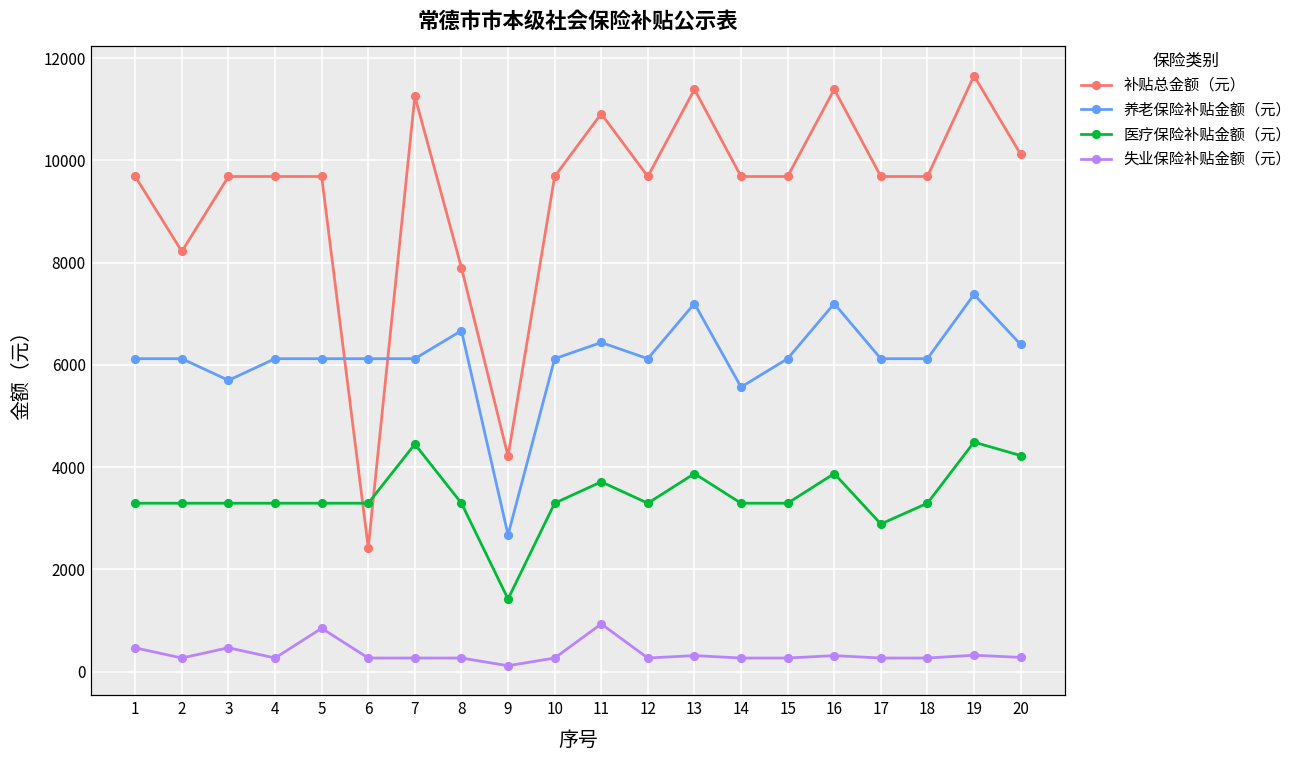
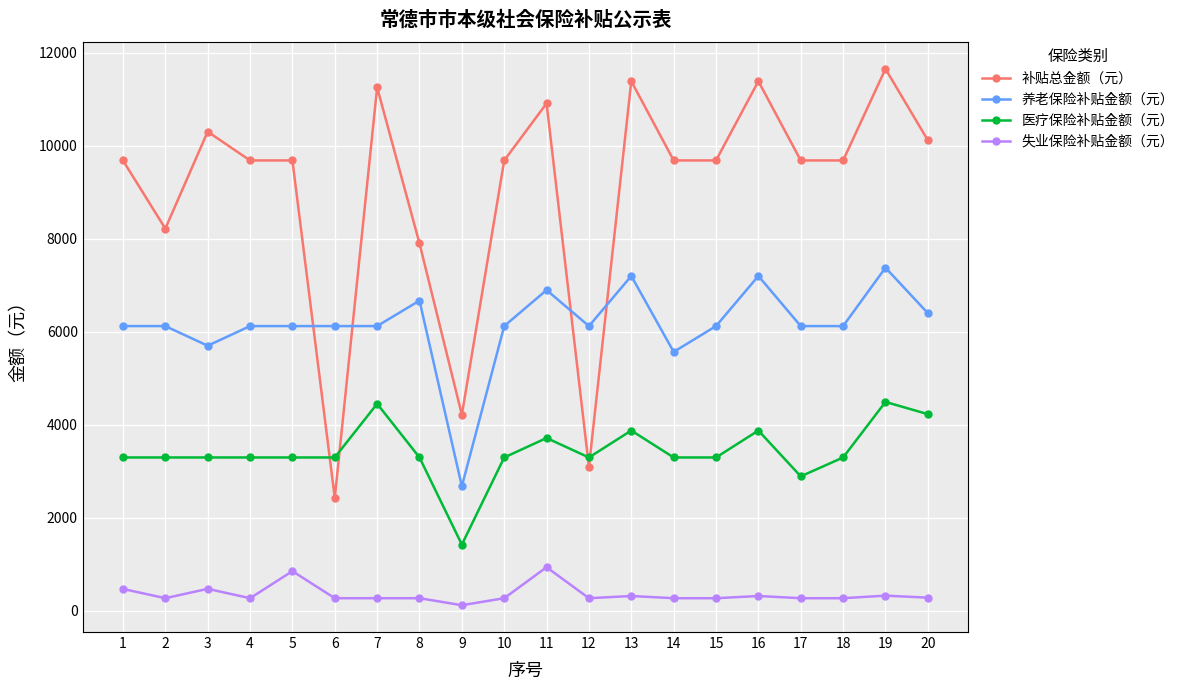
补贴总金额（元）, 3: 9700 -> 10300
养老保险补贴金额（元）, 11: 6400 -> 6900
补贴总金额（元）, 12: 9700 -> 3100
